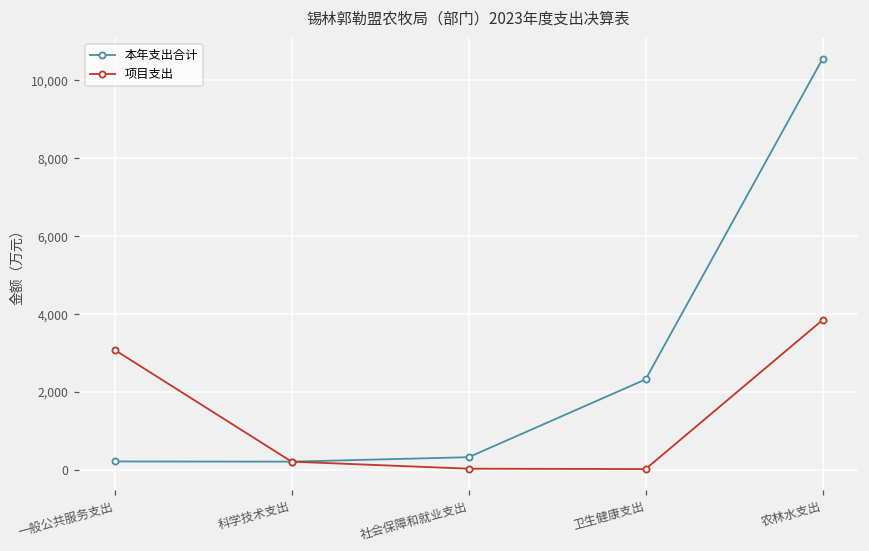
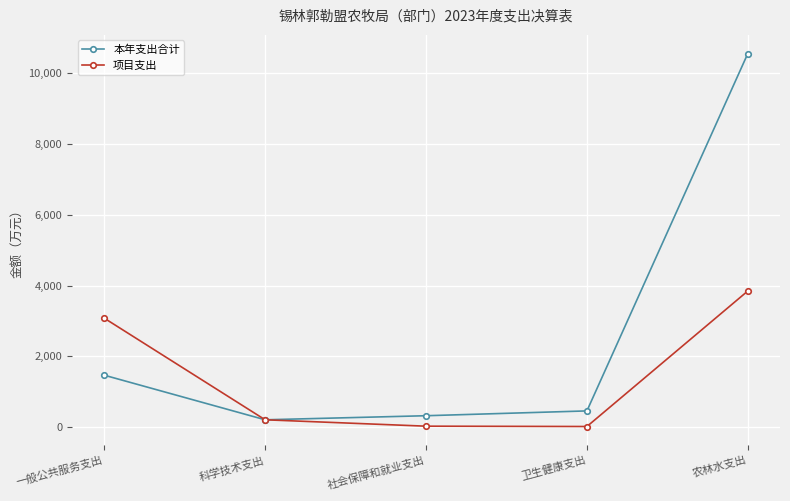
本年支出合计, 一般公共服务支出: 200 -> 1,500
本年支出合计, 卫生健康支出: 2,300 -> 500
